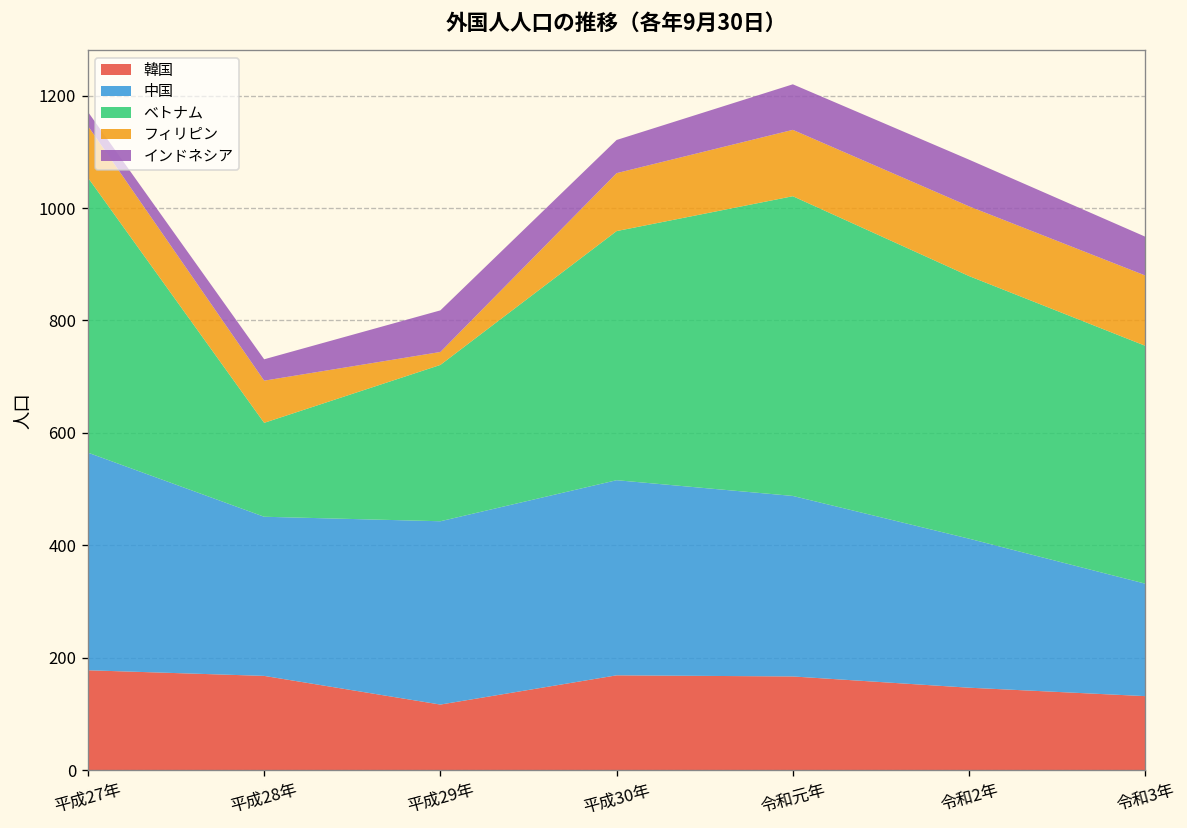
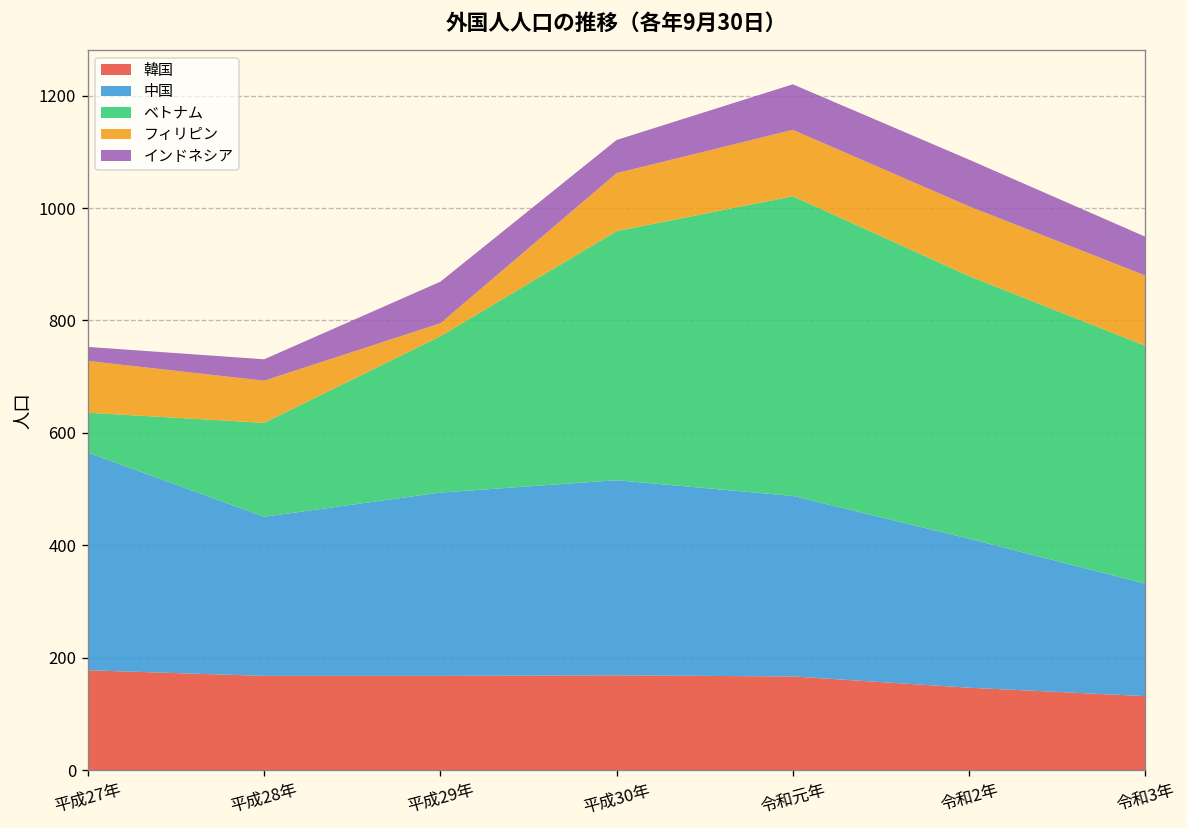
ベトナム, 平成27年: 490 -> 70
韓国, 平成29年: 120 -> 170
